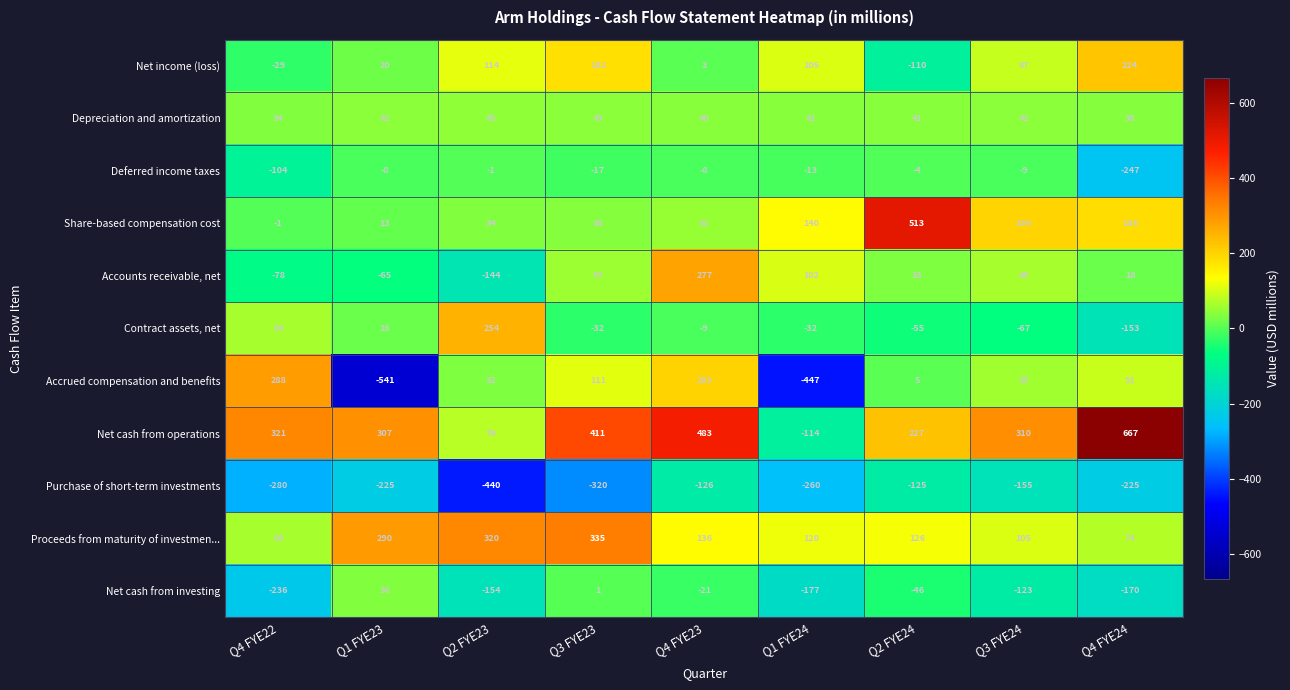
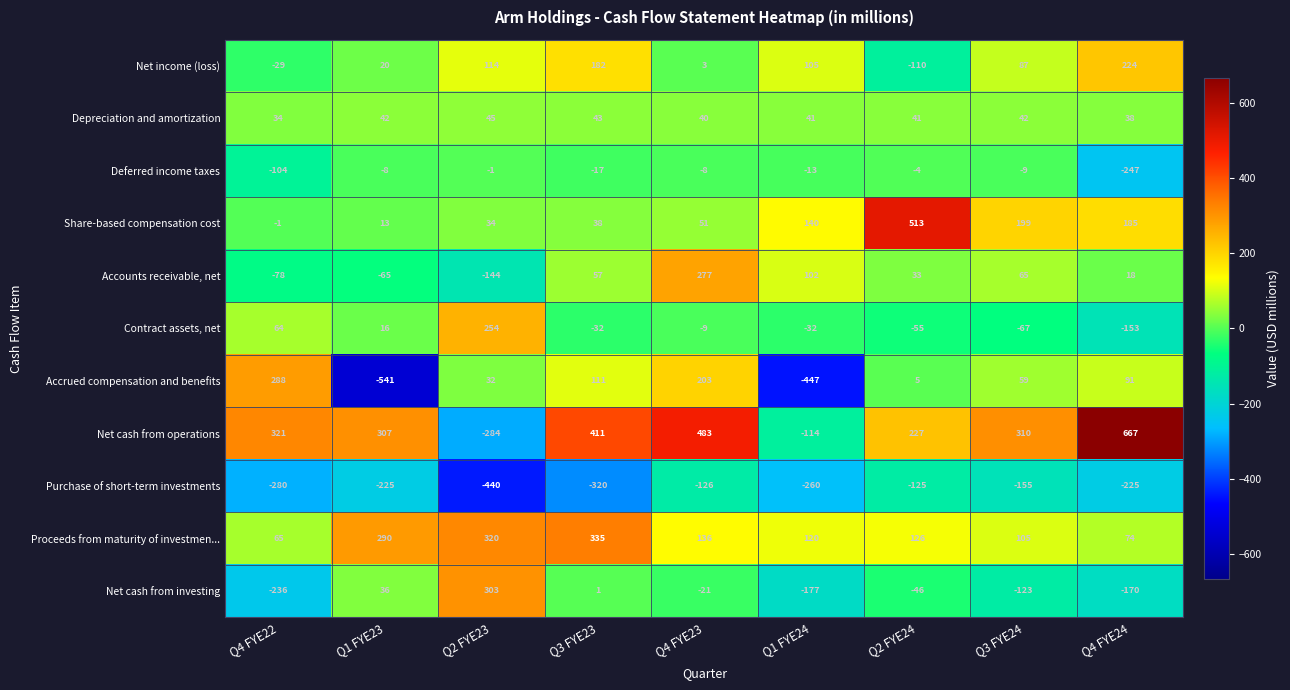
Net cash from operations, Q2 FYE23: 76 -> -284
Net cash from investing, Q2 FYE23: -154 -> 303
